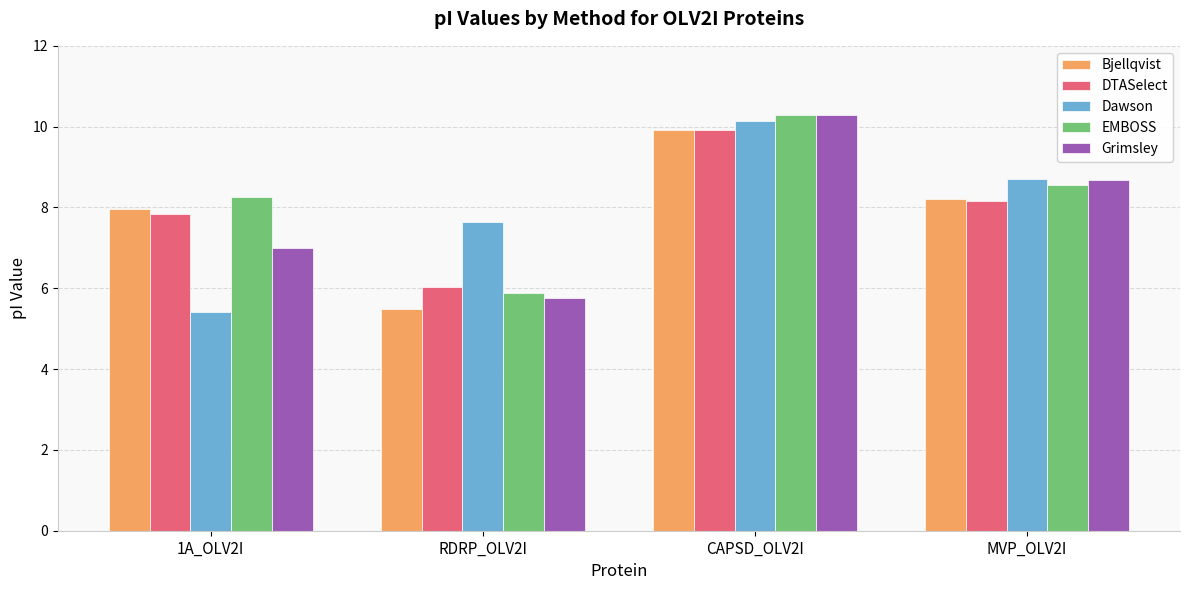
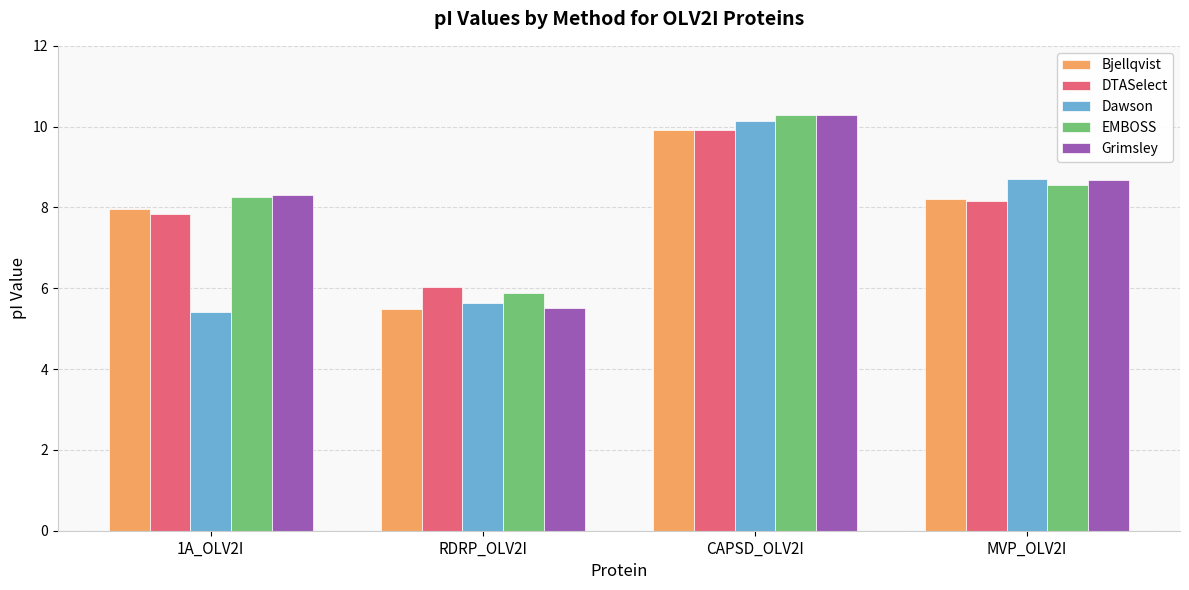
Grimsley, 1A_OLV2I: 7.0 -> 8.3
Dawson, RDRP_OLV2I: 7.6 -> 5.6
Grimsley, RDRP_OLV2I: 5.8 -> 5.5
